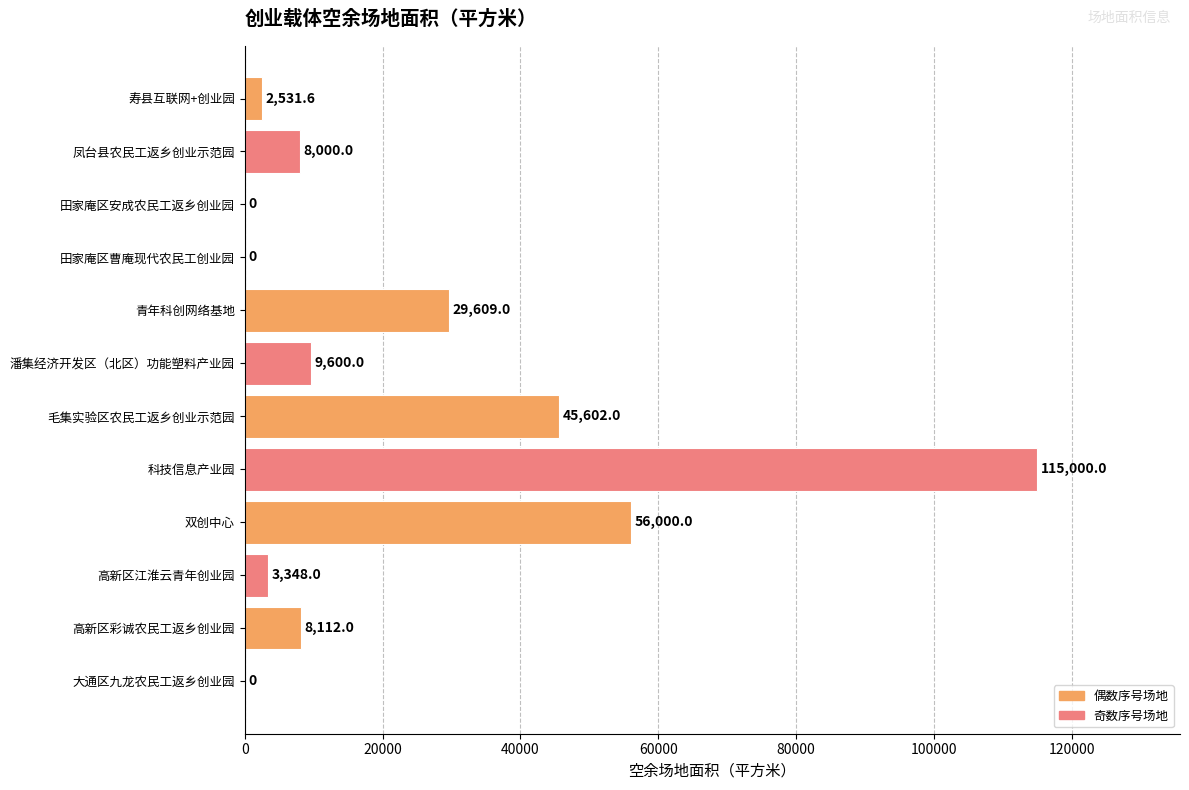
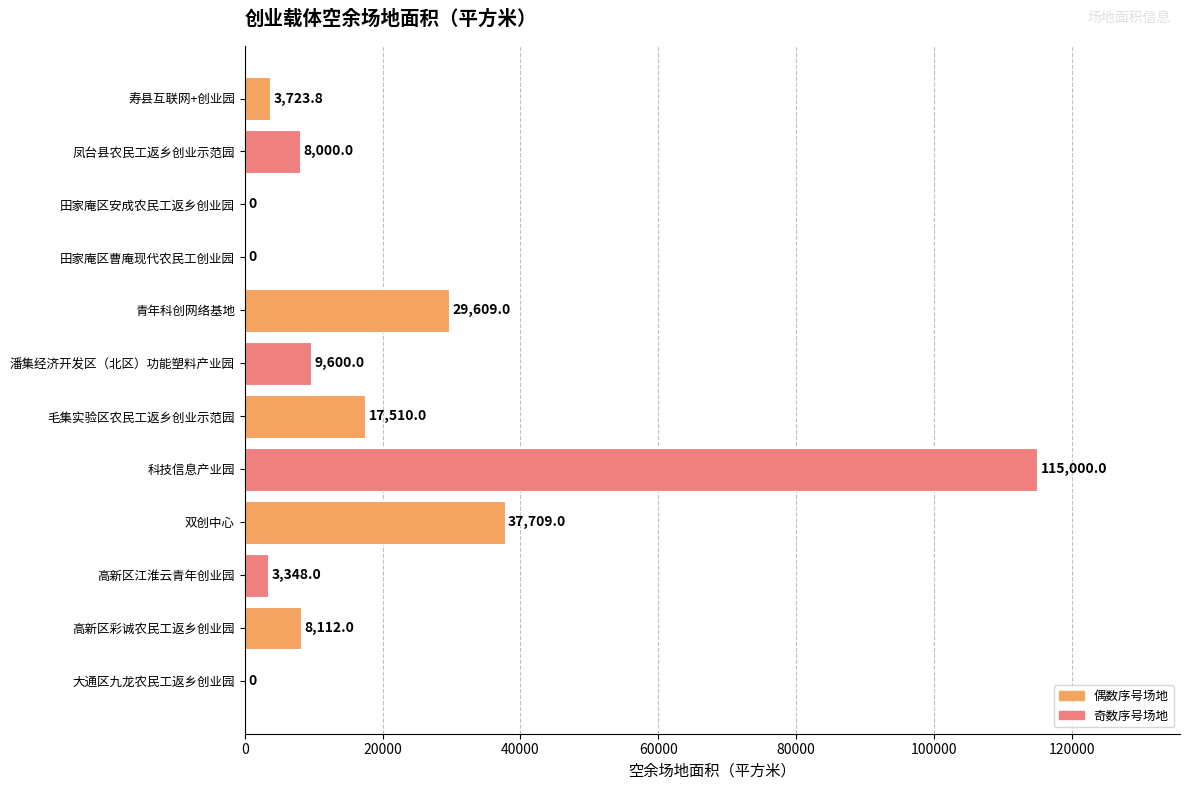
寿县互联网+创业园: 2,531.6 -> 3,723.8
毛集实验区农民工返乡创业示范园: 45,602.0 -> 17,510.0
双创中心: 56,000.0 -> 37,709.0
